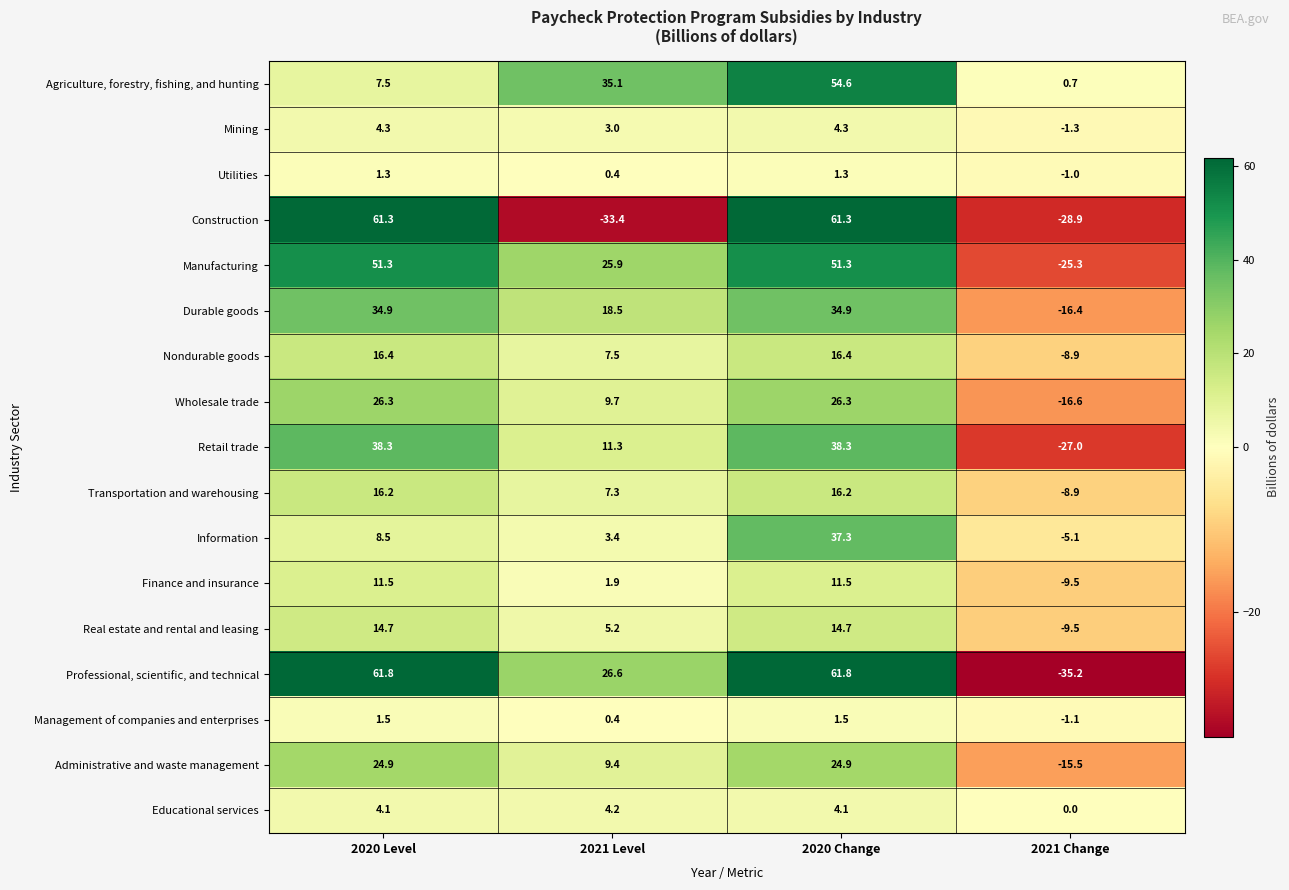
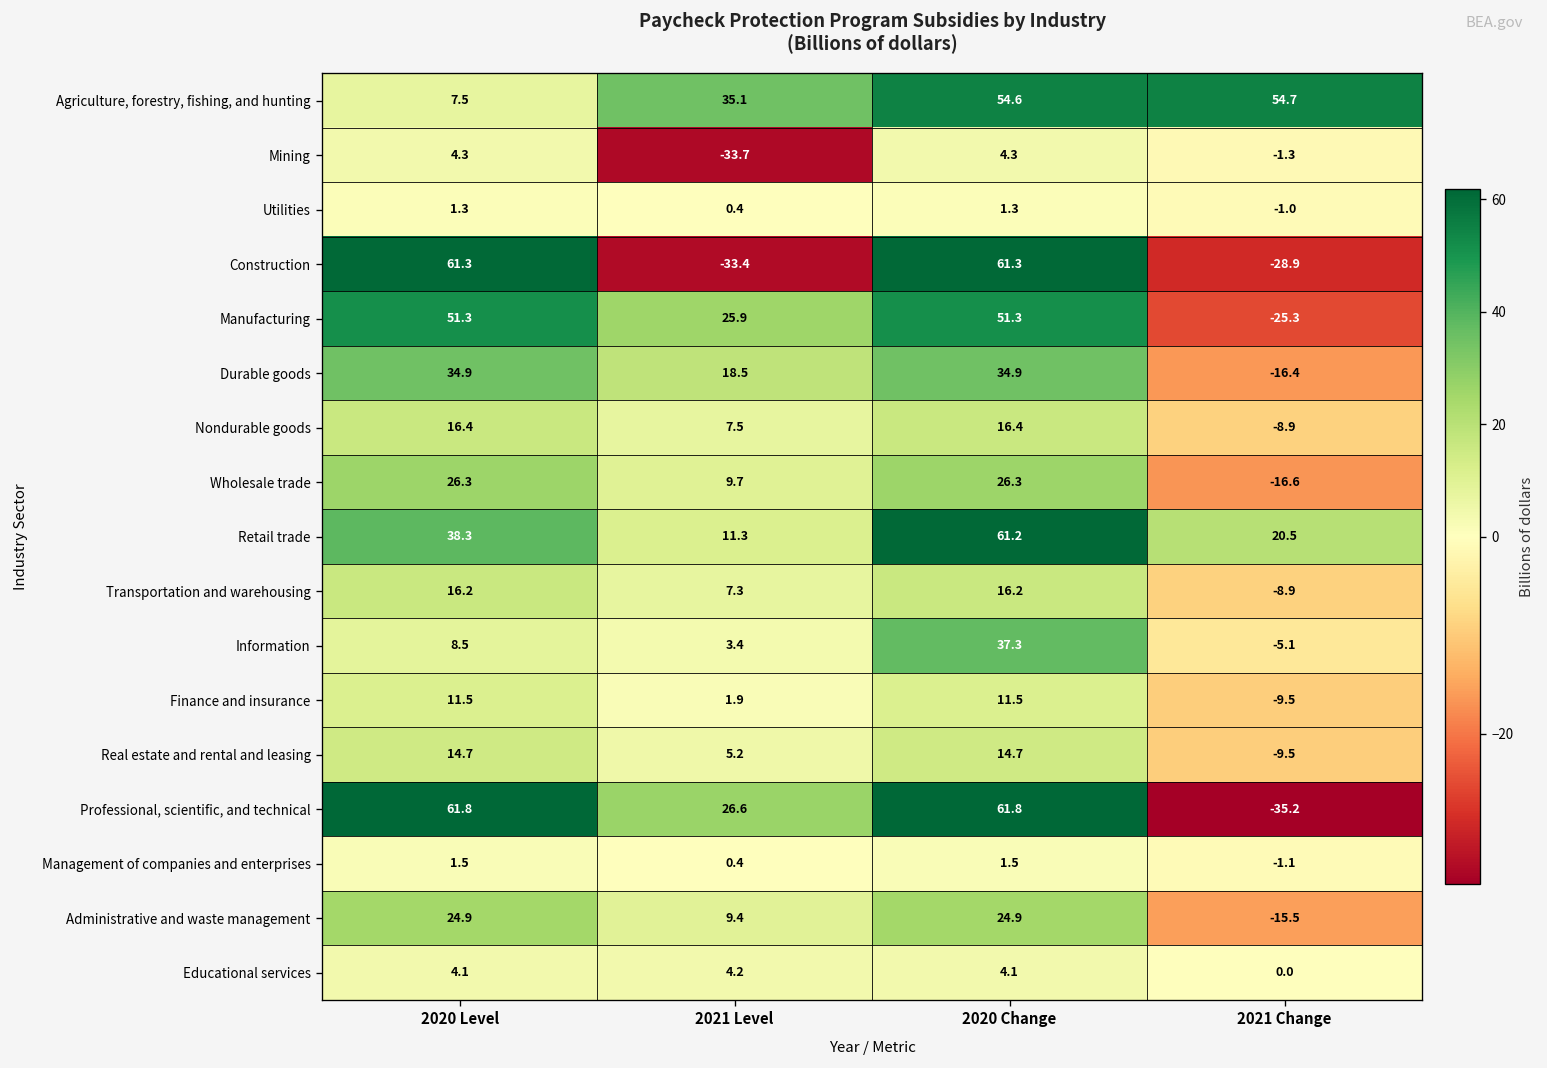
Agriculture, forestry, fishing, and hunting, 2021 Change: 0.7 -> 54.7
Mining, 2021 Level: 3.0 -> -33.7
Retail trade, 2020 Change: 38.3 -> 61.2
Retail trade, 2021 Change: -27.0 -> 20.5
